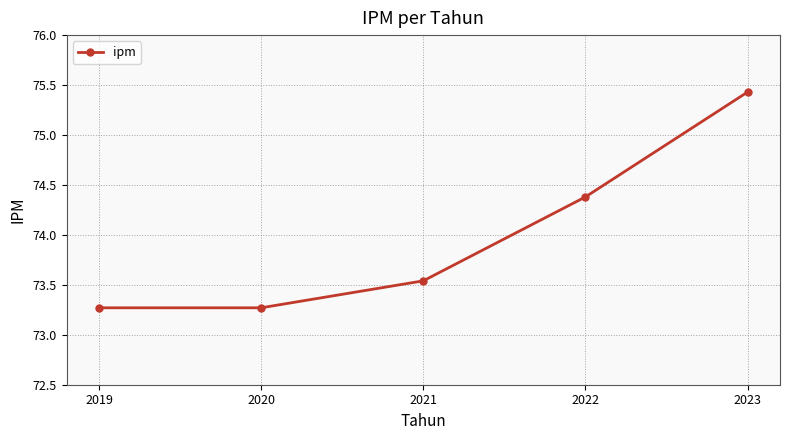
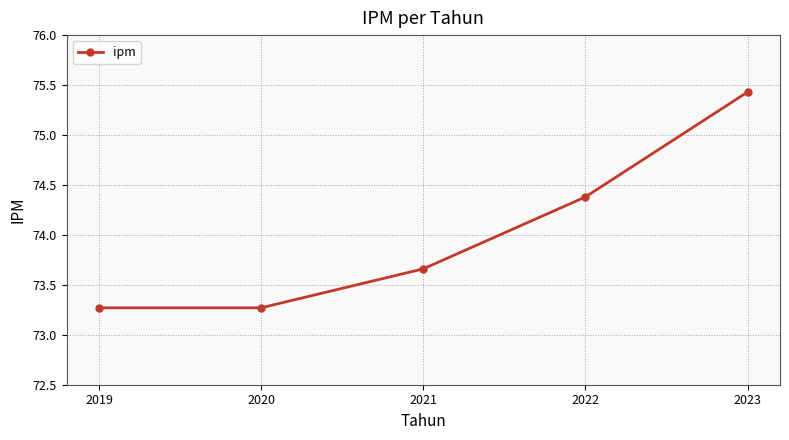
2021: 73.5 -> 73.7
